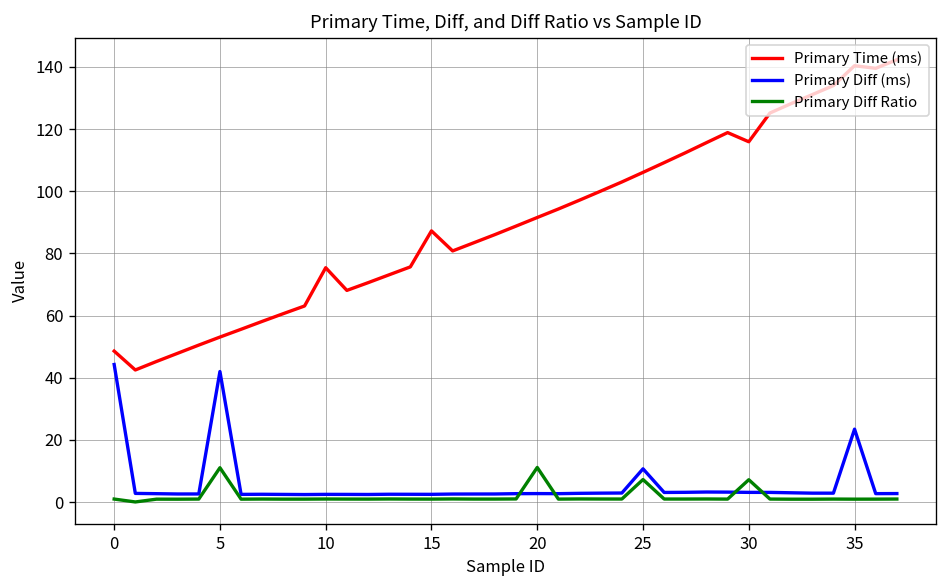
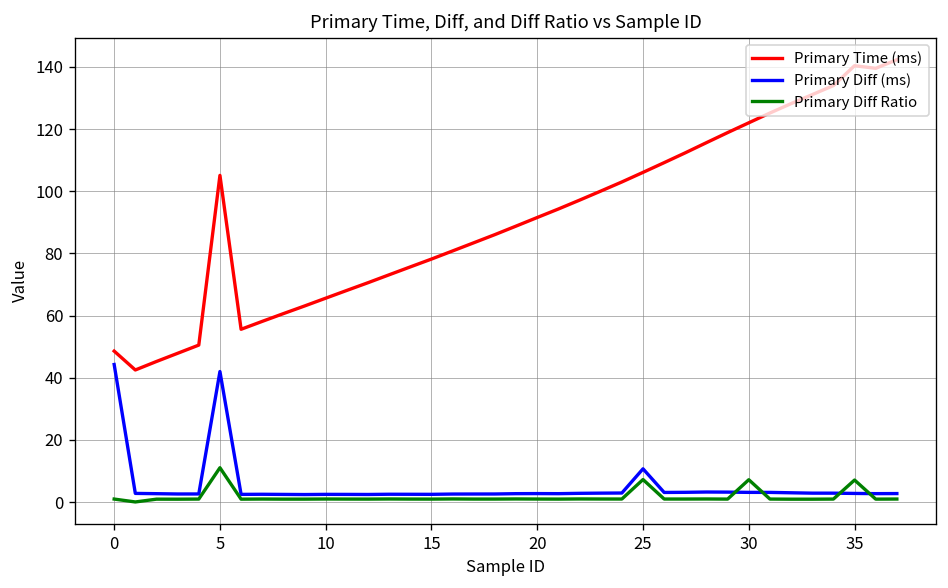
Primary Time (ms), 5: 53 -> 105
Primary Time (ms), 10: 75 -> 66
Primary Time (ms), 15: 87 -> 78
Primary Diff Ratio, 20: 11 -> 1
Primary Time (ms), 30: 116 -> 122
Primary Diff (ms), 35: 23 -> 3
Primary Diff Ratio, 35: 1 -> 7
